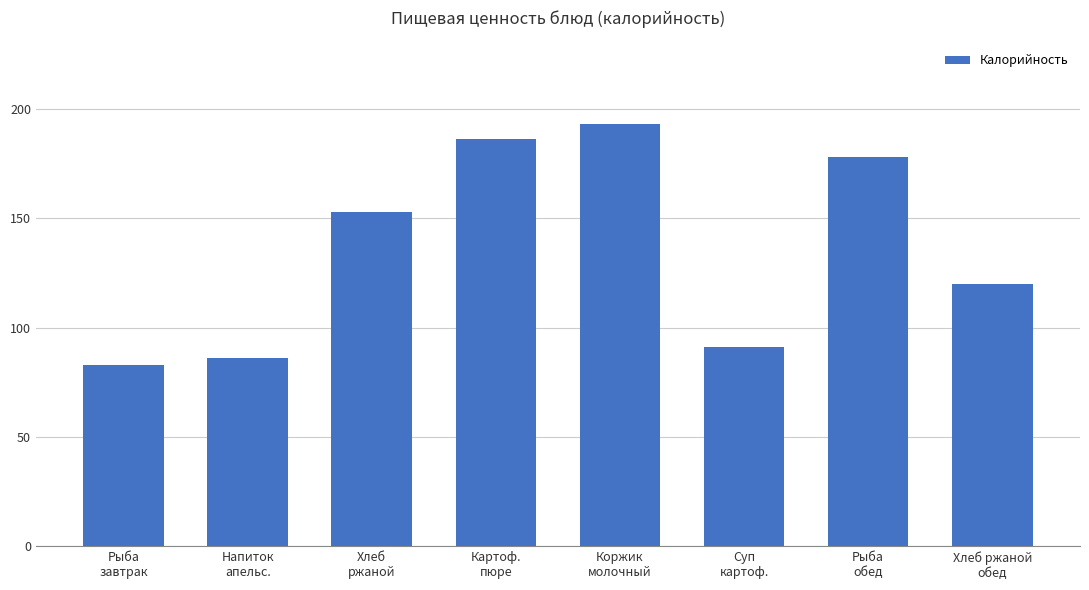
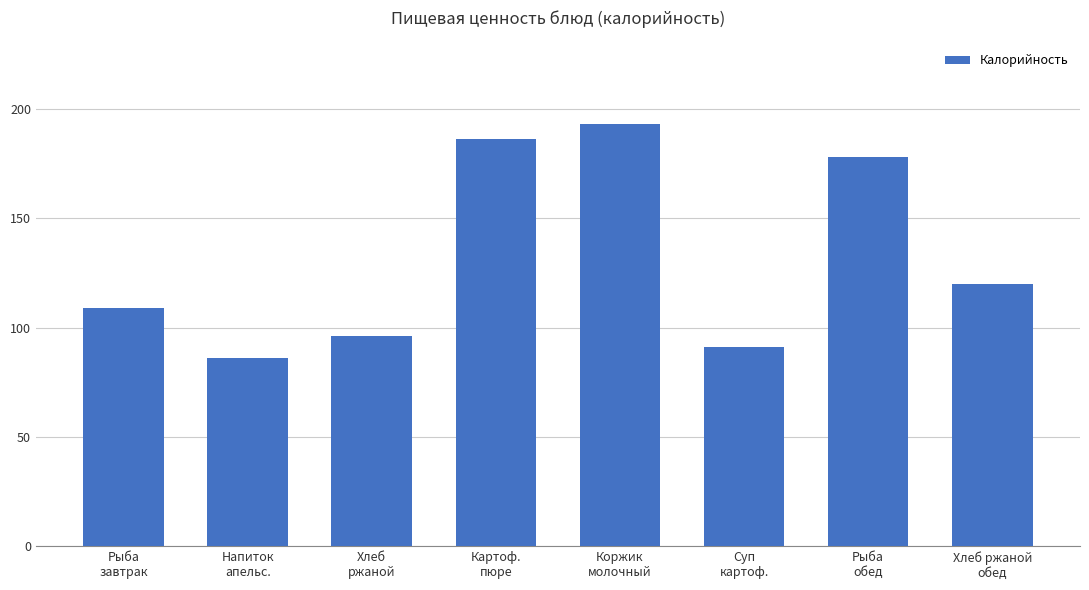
Рыба завтрак: 83 -> 109
Хлеб ржаной: 153 -> 96
